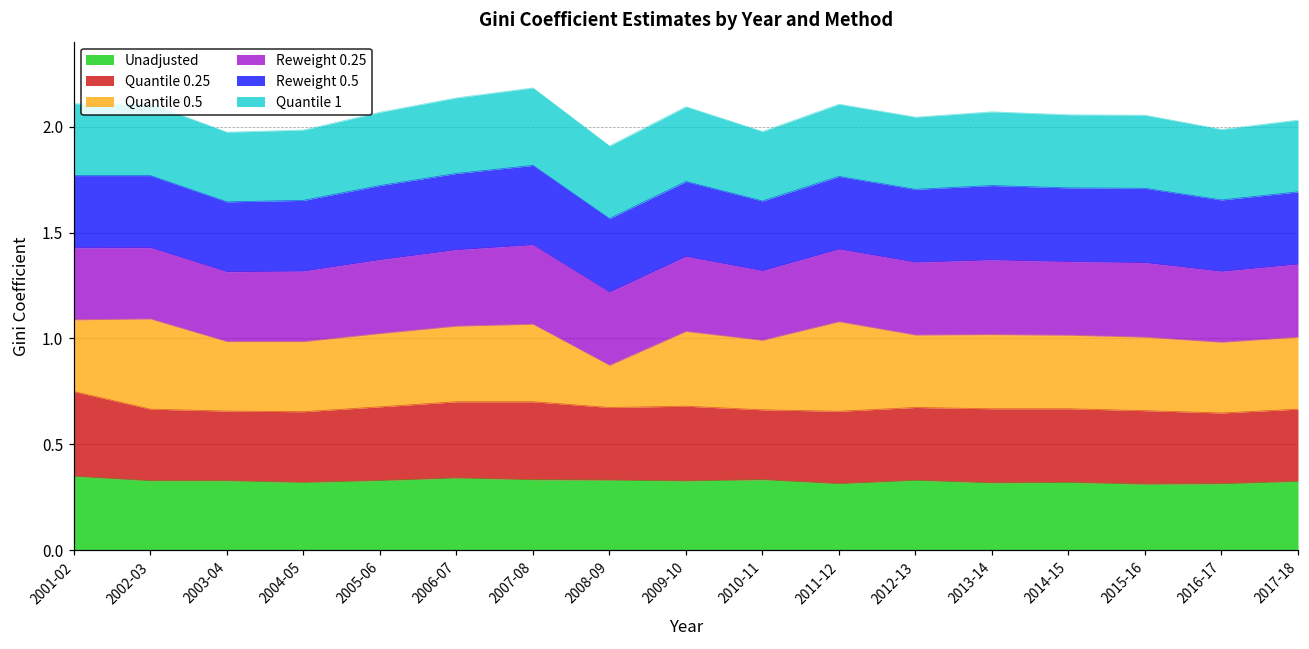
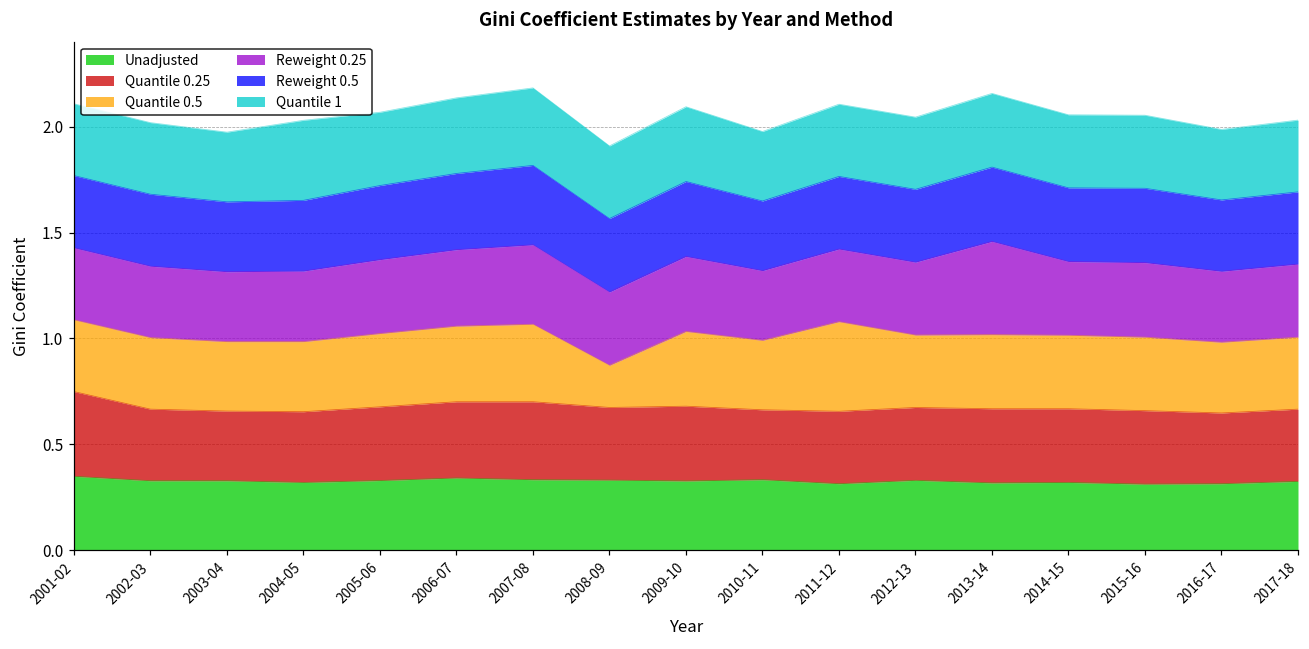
Quantile 0.5, 2002-03: 0.43 -> 0.34
Quantile 1, 2004-05: 0.33 -> 0.38
Reweight 0.25, 2013-14: 0.35 -> 0.44
